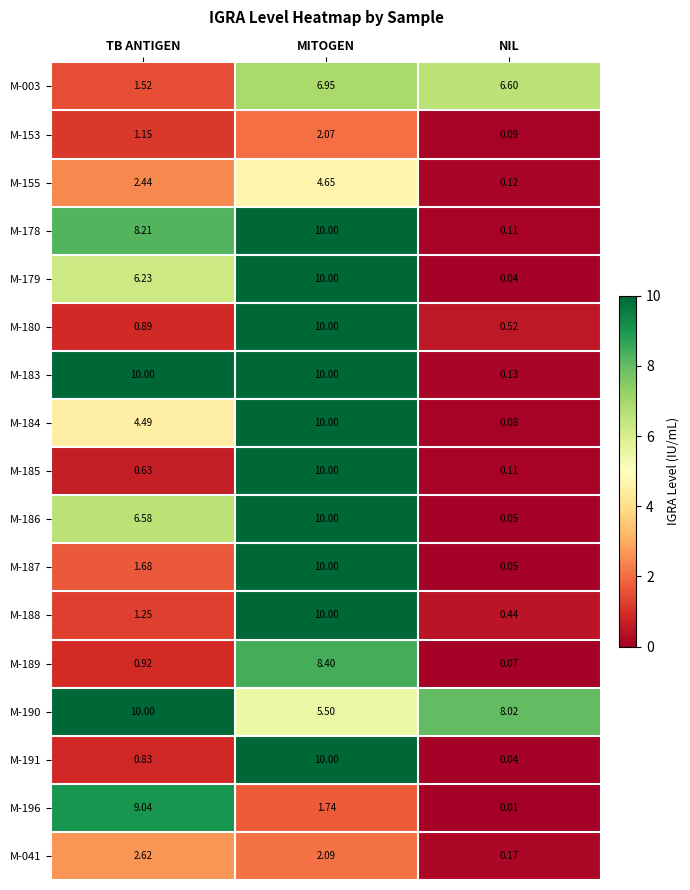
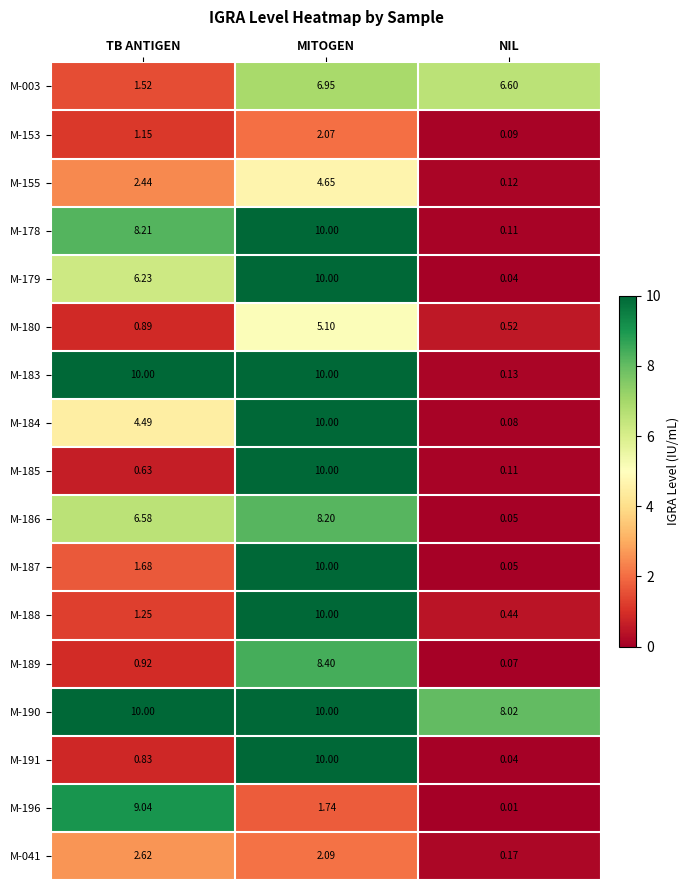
M-180, MITOGEN: 10.00 -> 5.10
M-186, MITOGEN: 10.00 -> 8.20
M-190, MITOGEN: 5.50 -> 10.00
